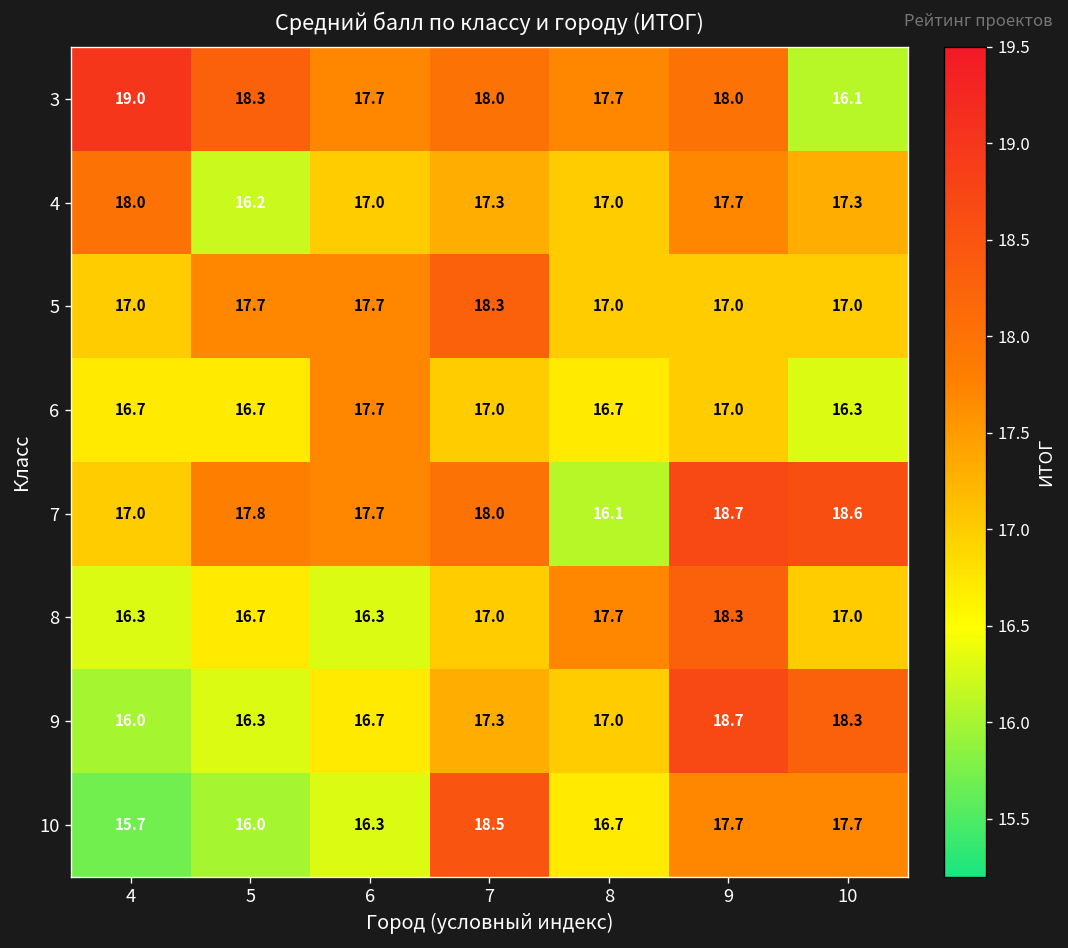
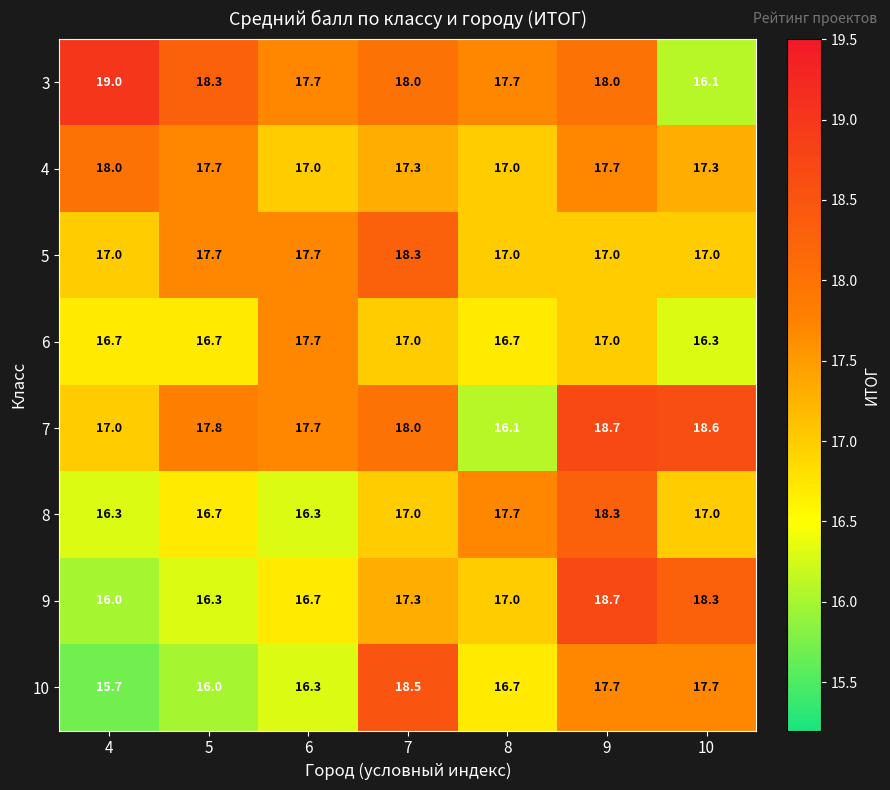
4, 5: 16.2 -> 17.7
